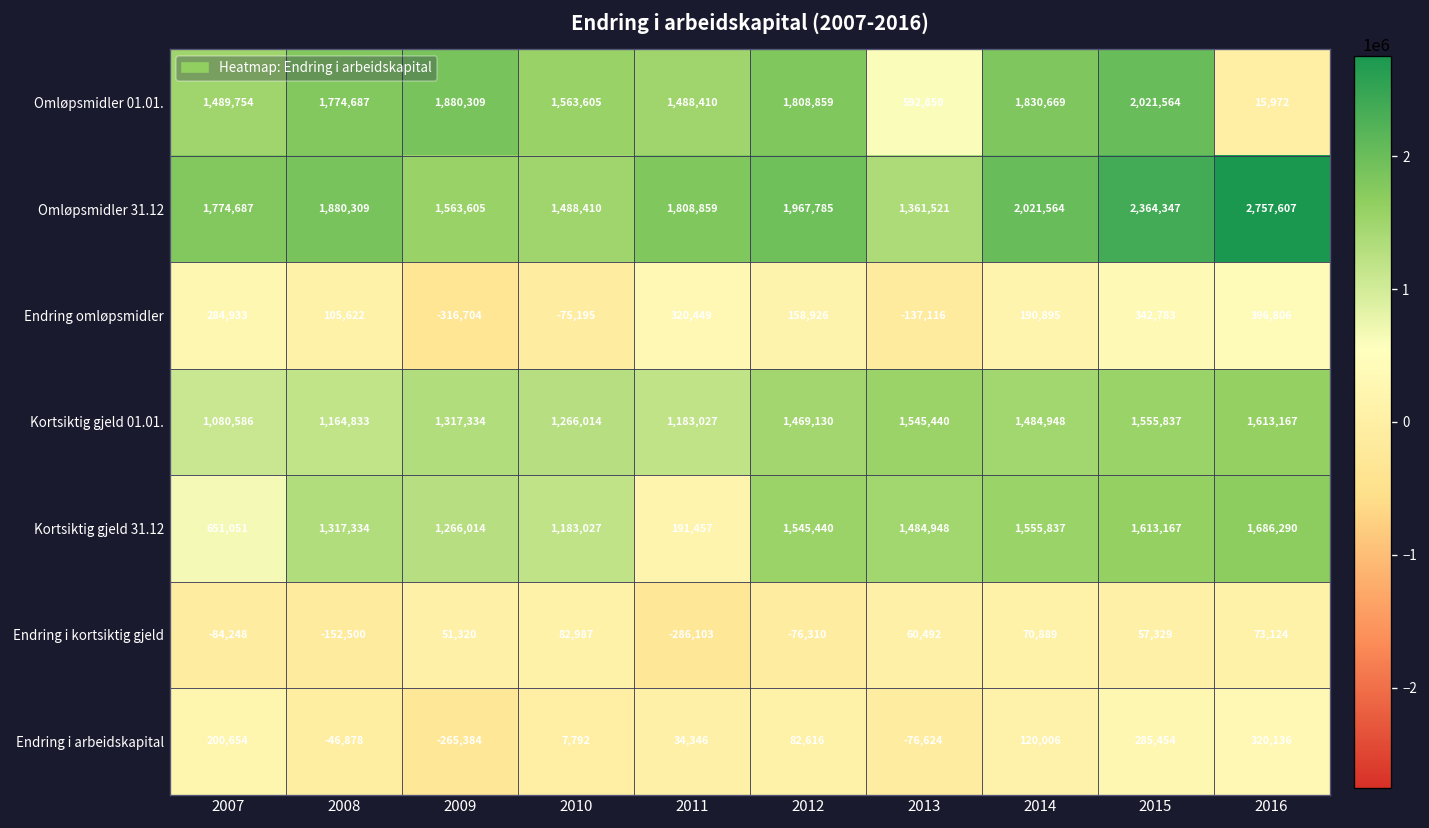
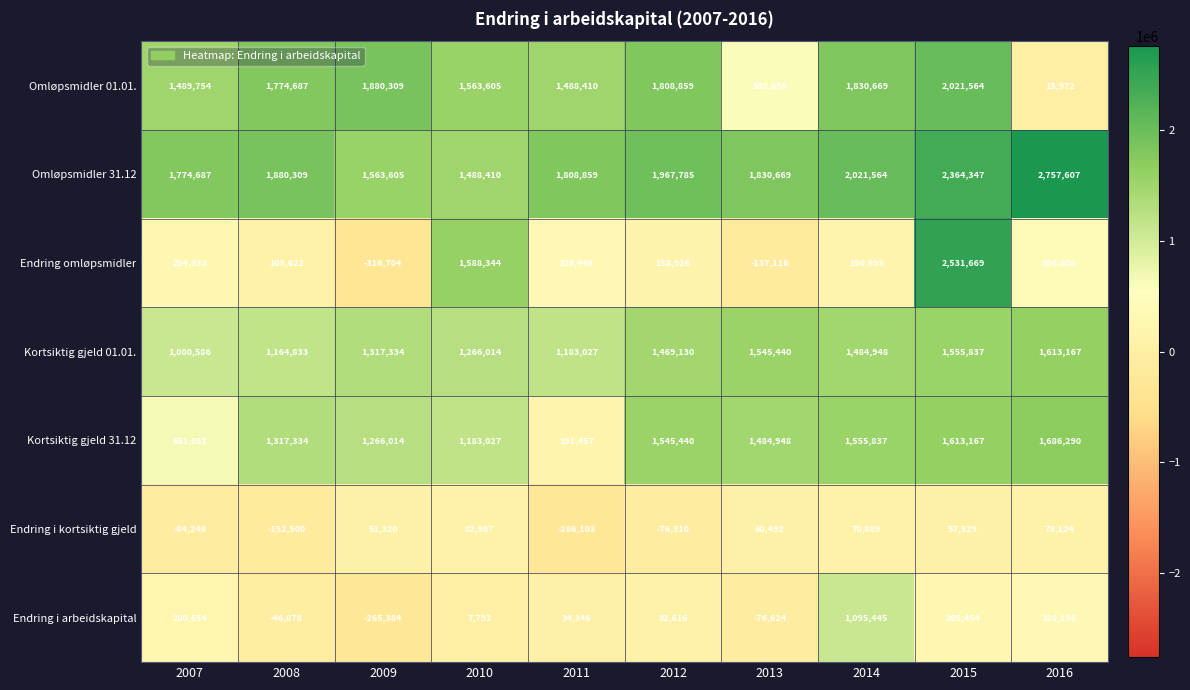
Omløpsmidler 31.12, 2013: 1,361,521 -> 1,830,669
Endring omløpsmidler, 2010: -75,195 -> 1,588,344
Endring omløpsmidler, 2015: 342,783 -> 2,531,669
Endring i arbeidskapital, 2014: 120,006 -> 1,095,445
